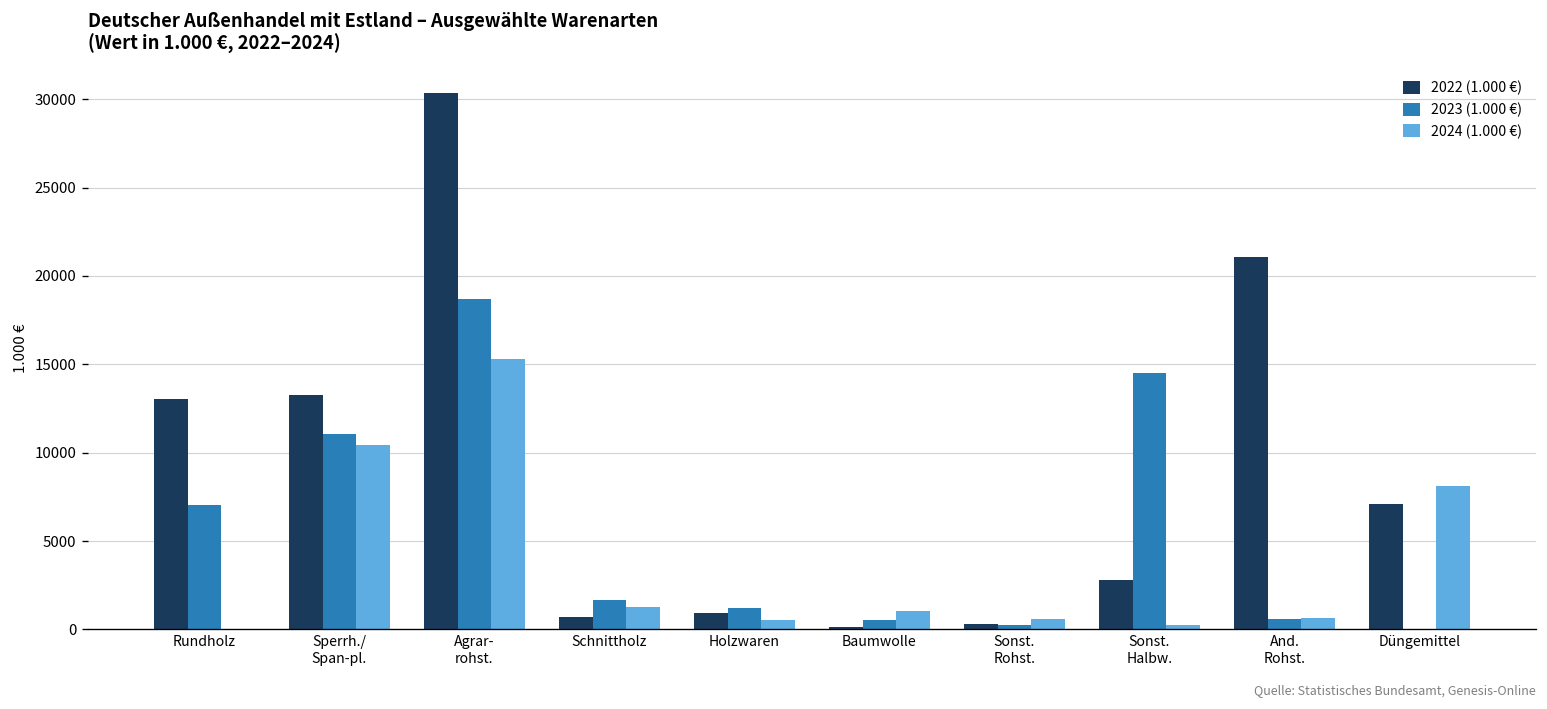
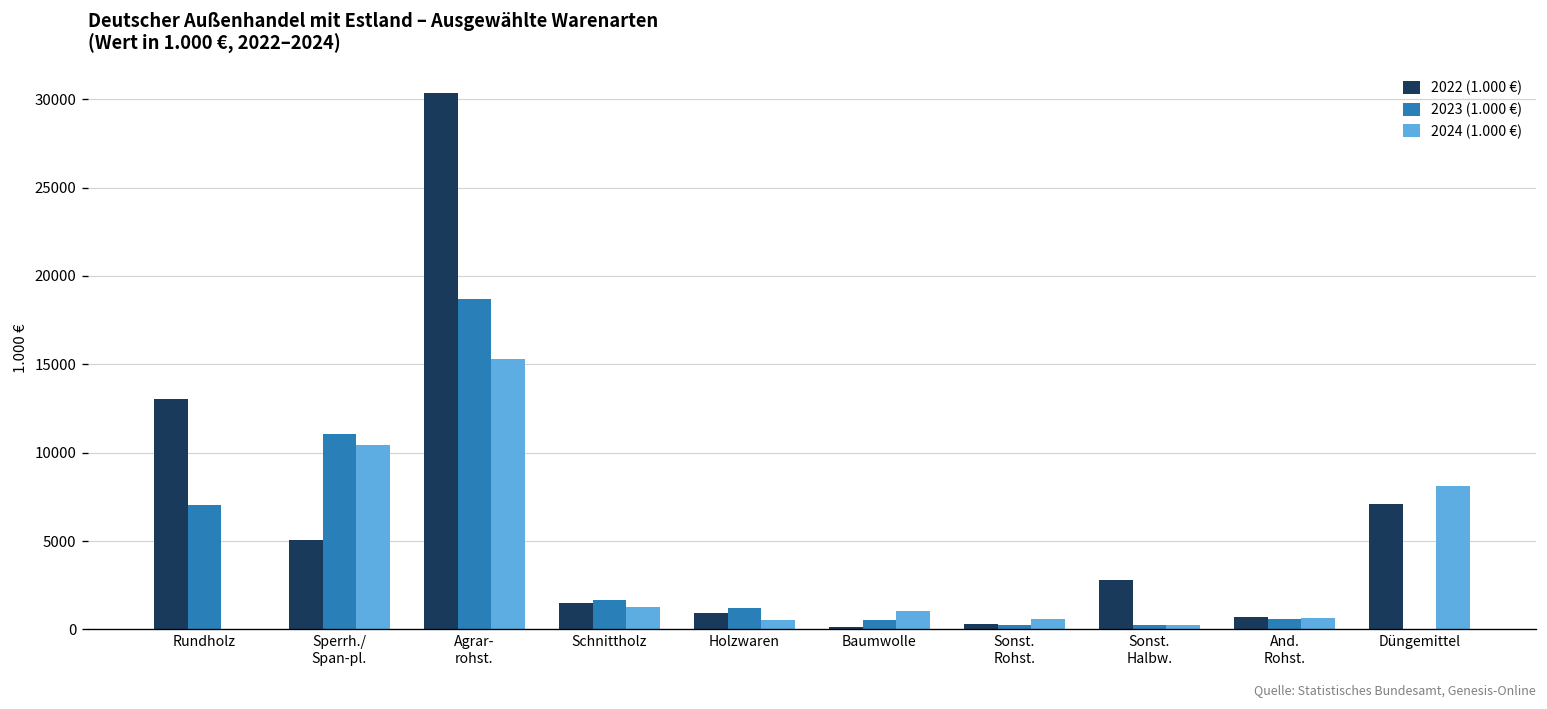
2022 (1.000 €), Sperrh./ Span-pl.: 13200 -> 5000
2022 (1.000 €), Schnittholz: 700 -> 1500
2023 (1.000 €), Sonst. Halbw.: 14500 -> 300
2022 (1.000 €), And. Rohst.: 21000 -> 700
